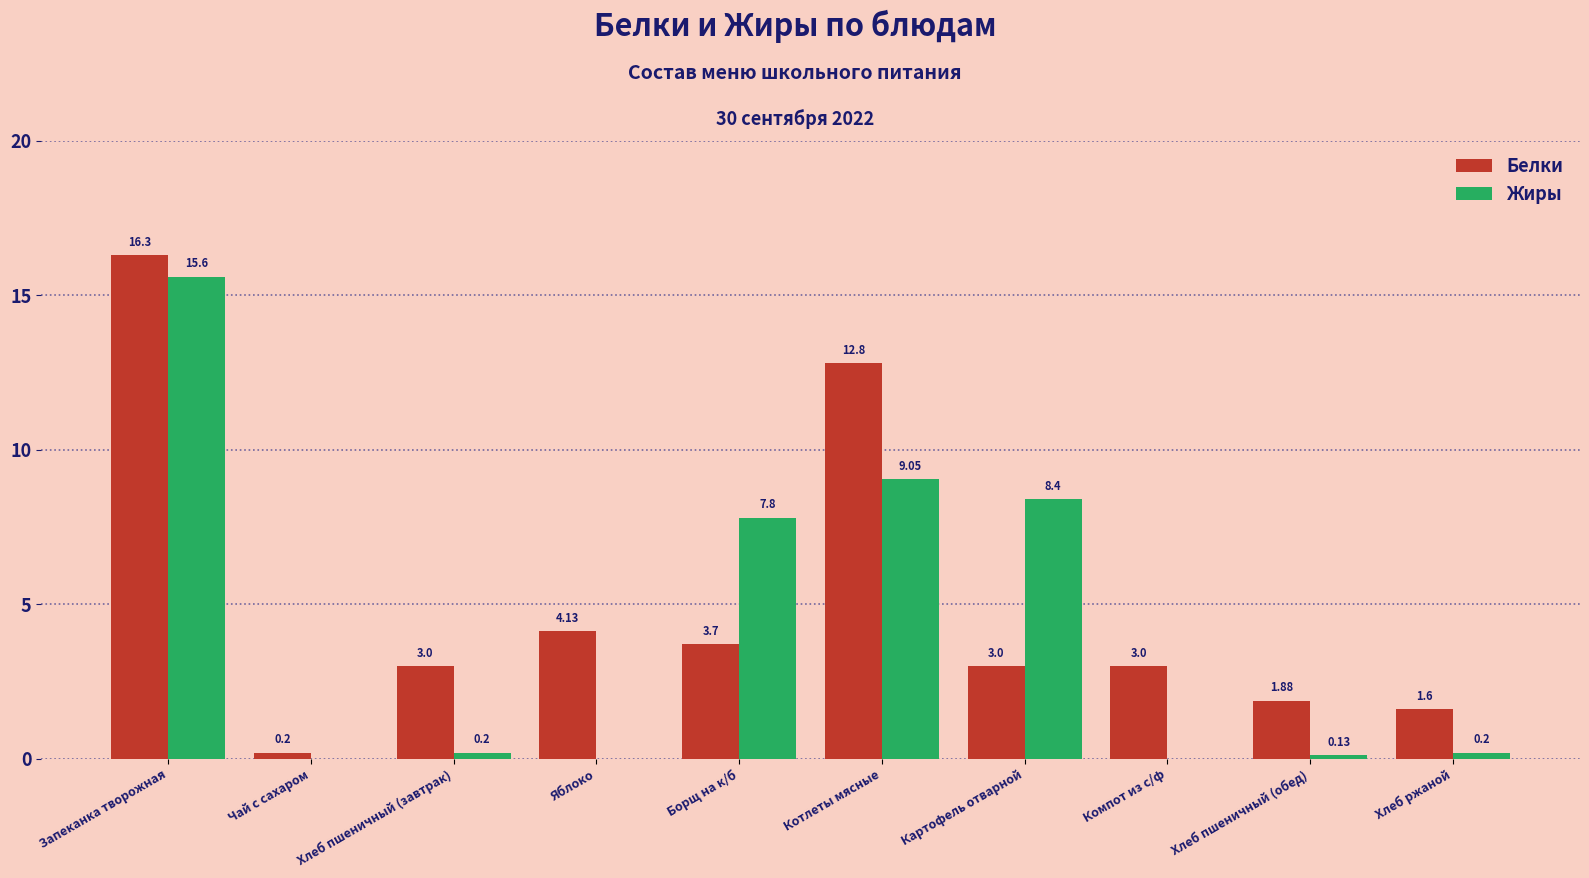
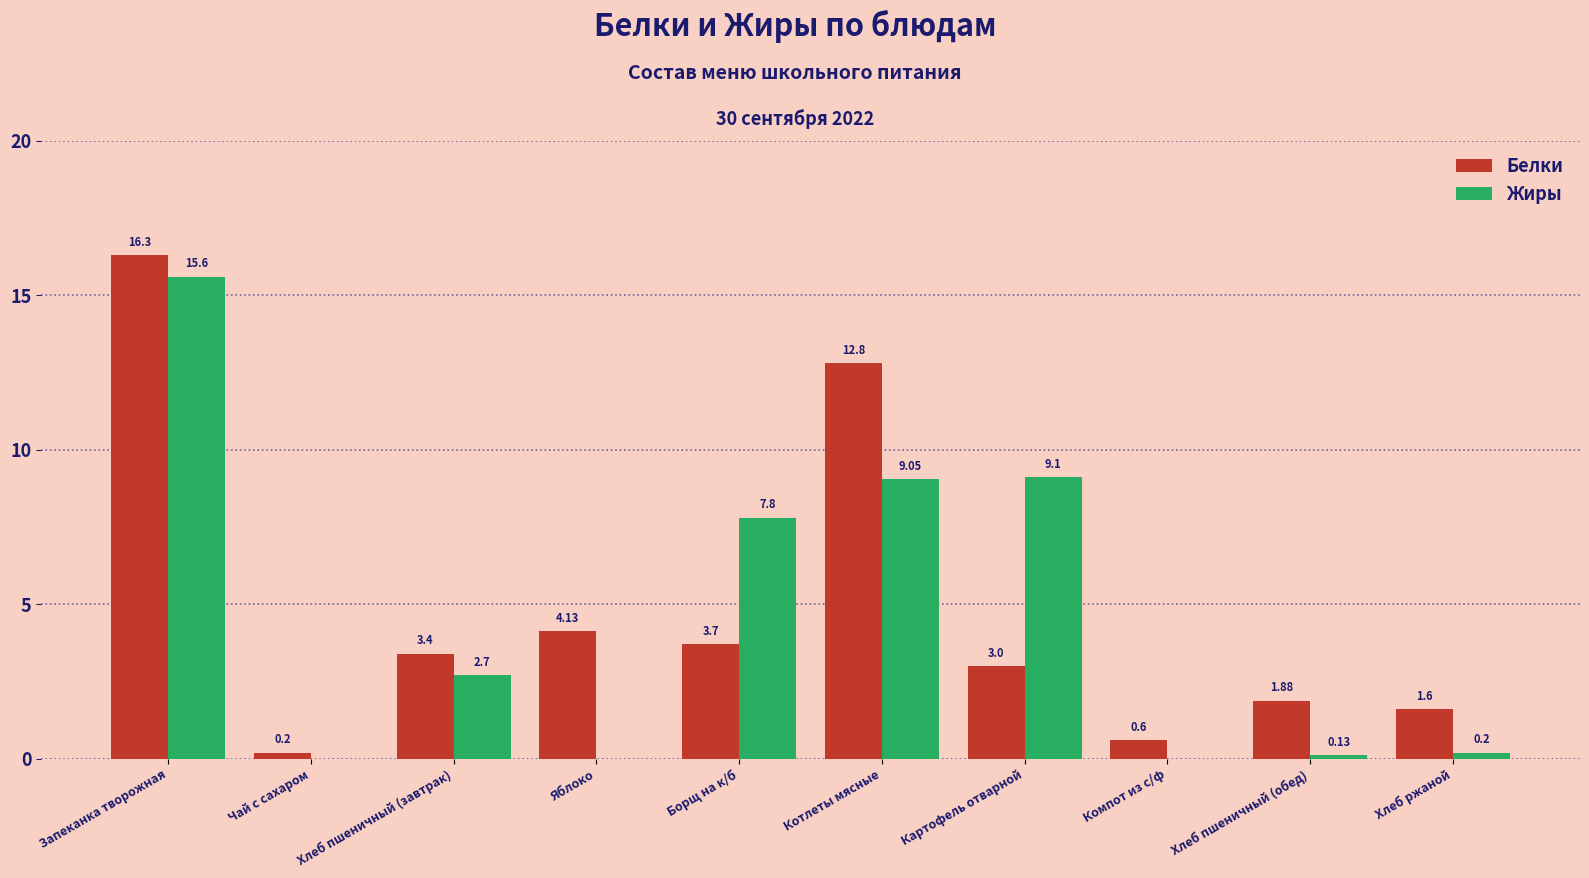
Белки, Хлеб пшеничный (завтрак): 3.0 -> 3.4
Жиры, Хлеб пшеничный (завтрак): 0.2 -> 2.7
Жиры, Картофель отварной: 8.4 -> 9.1
Белки, Компот из с/ф: 3.0 -> 0.6
